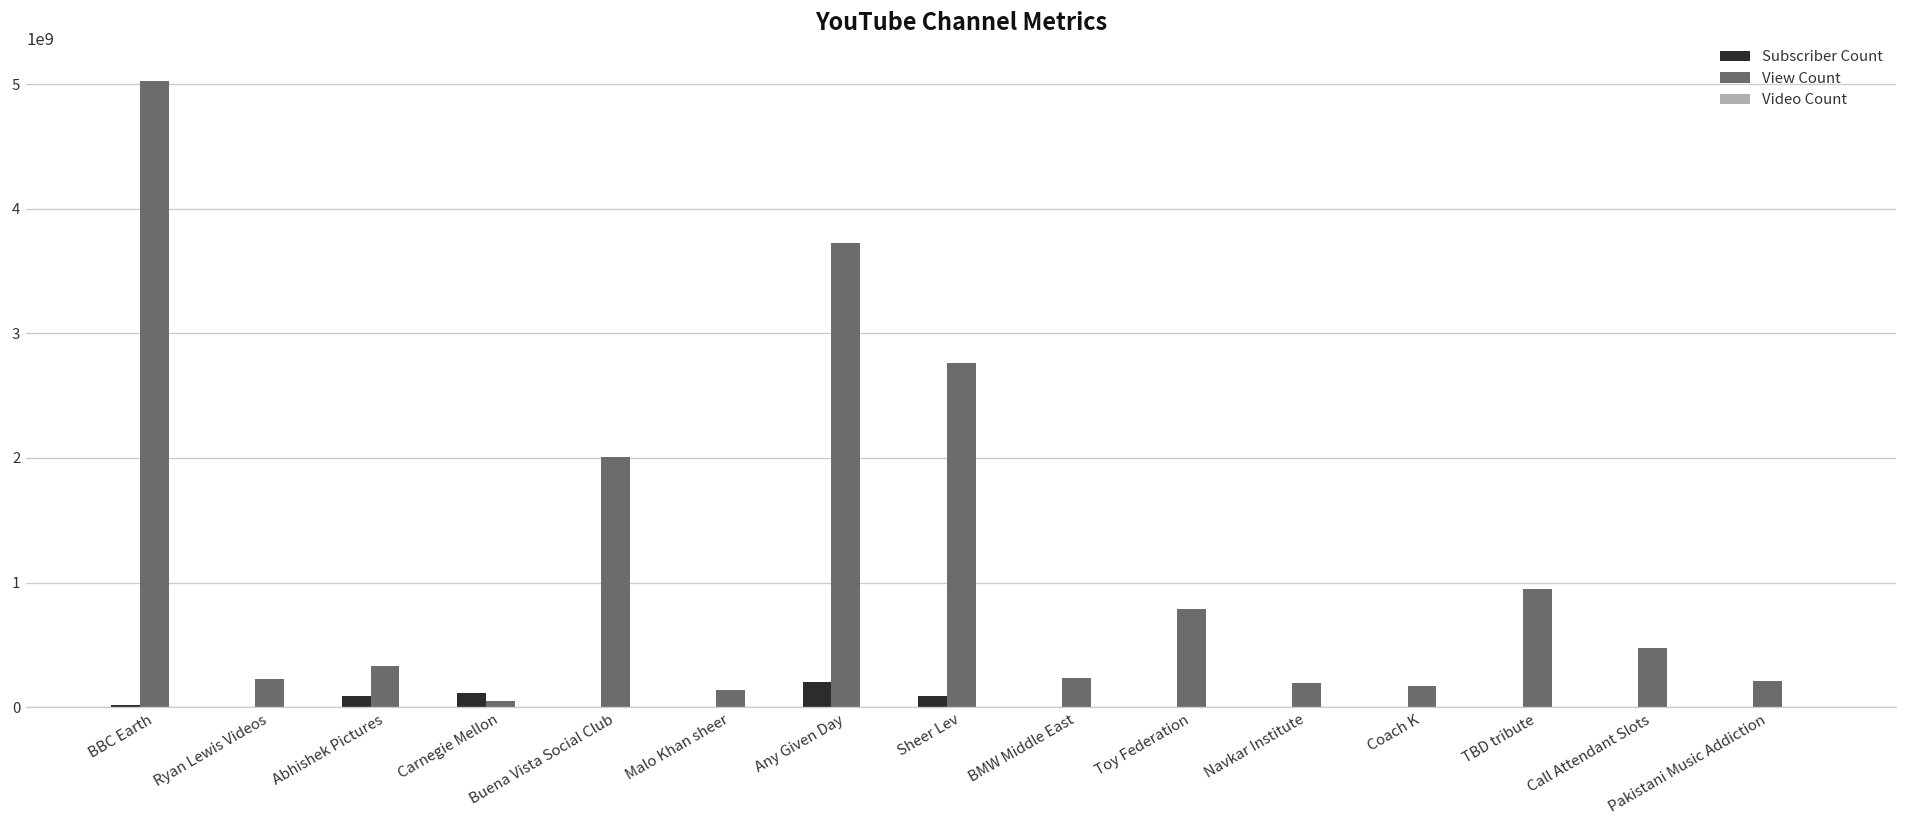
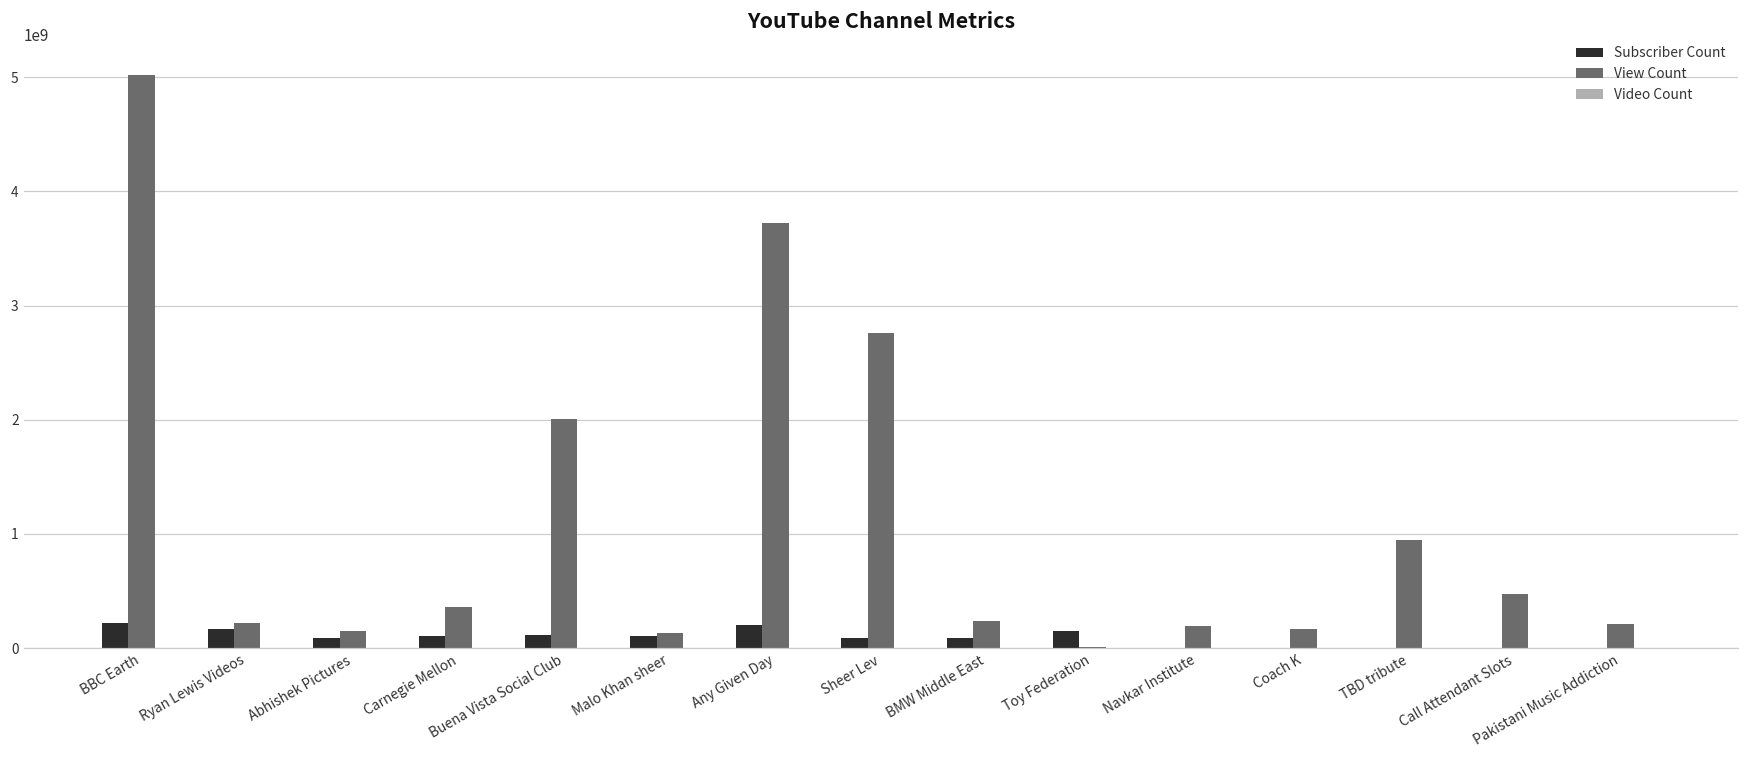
Subscriber Count, BBC Earth: 10000000 -> 220000000
Subscriber Count, Ryan Lewis Videos: 0 -> 170000000
View Count, Abhishek Pictures: 330000000 -> 150000000
View Count, Carnegie Mellon: 50000000 -> 360000000
Subscriber Count, Buena Vista Social Club: 0 -> 120000000
Subscriber Count, Malo Khan sheer: 0 -> 110000000
Subscriber Count, BMW Middle East: 0 -> 90000000
Subscriber Count, Toy Federation: 0 -> 150000000
View Count, Toy Federation: 790000000 -> 10000000
